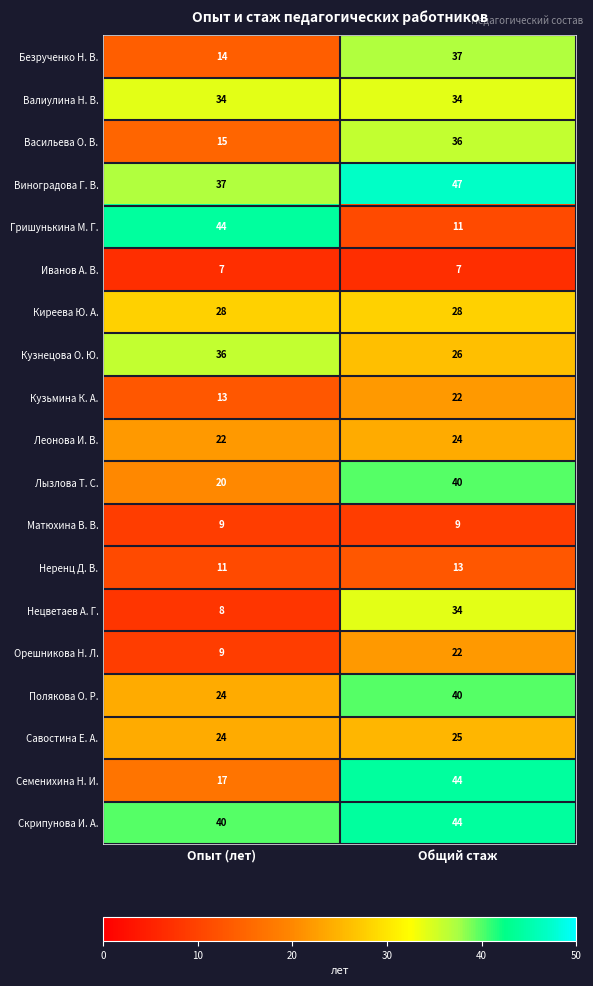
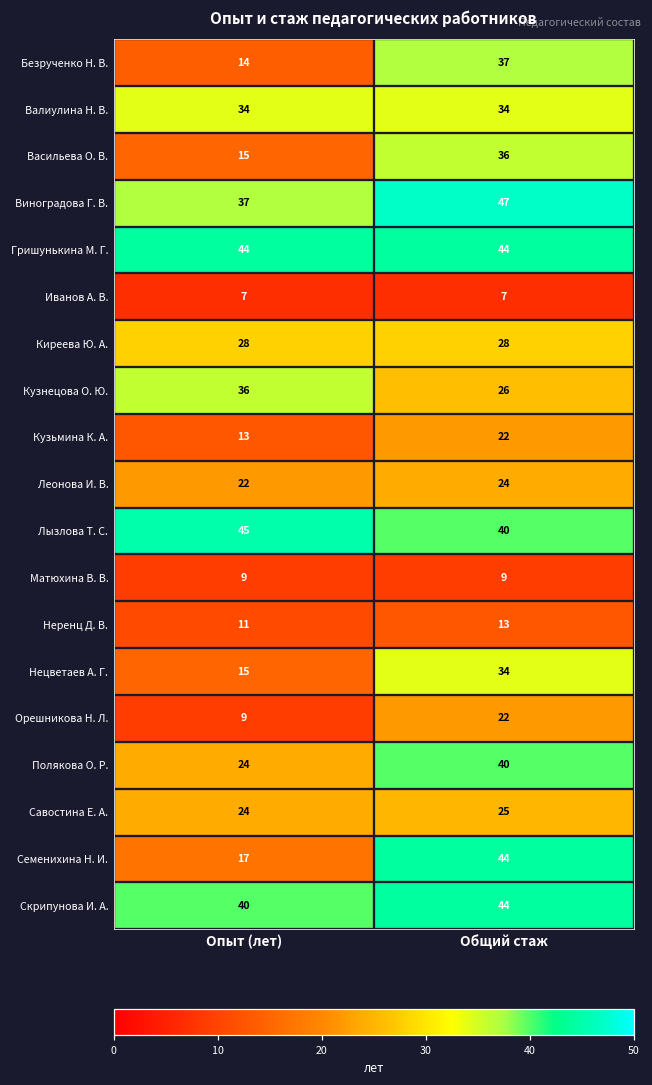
Гришунькина М. Г., Общий стаж: 11 -> 44
Лызлова Т. С., Опыт (лет): 20 -> 45
Нецветаев А. Г., Опыт (лет): 8 -> 15
